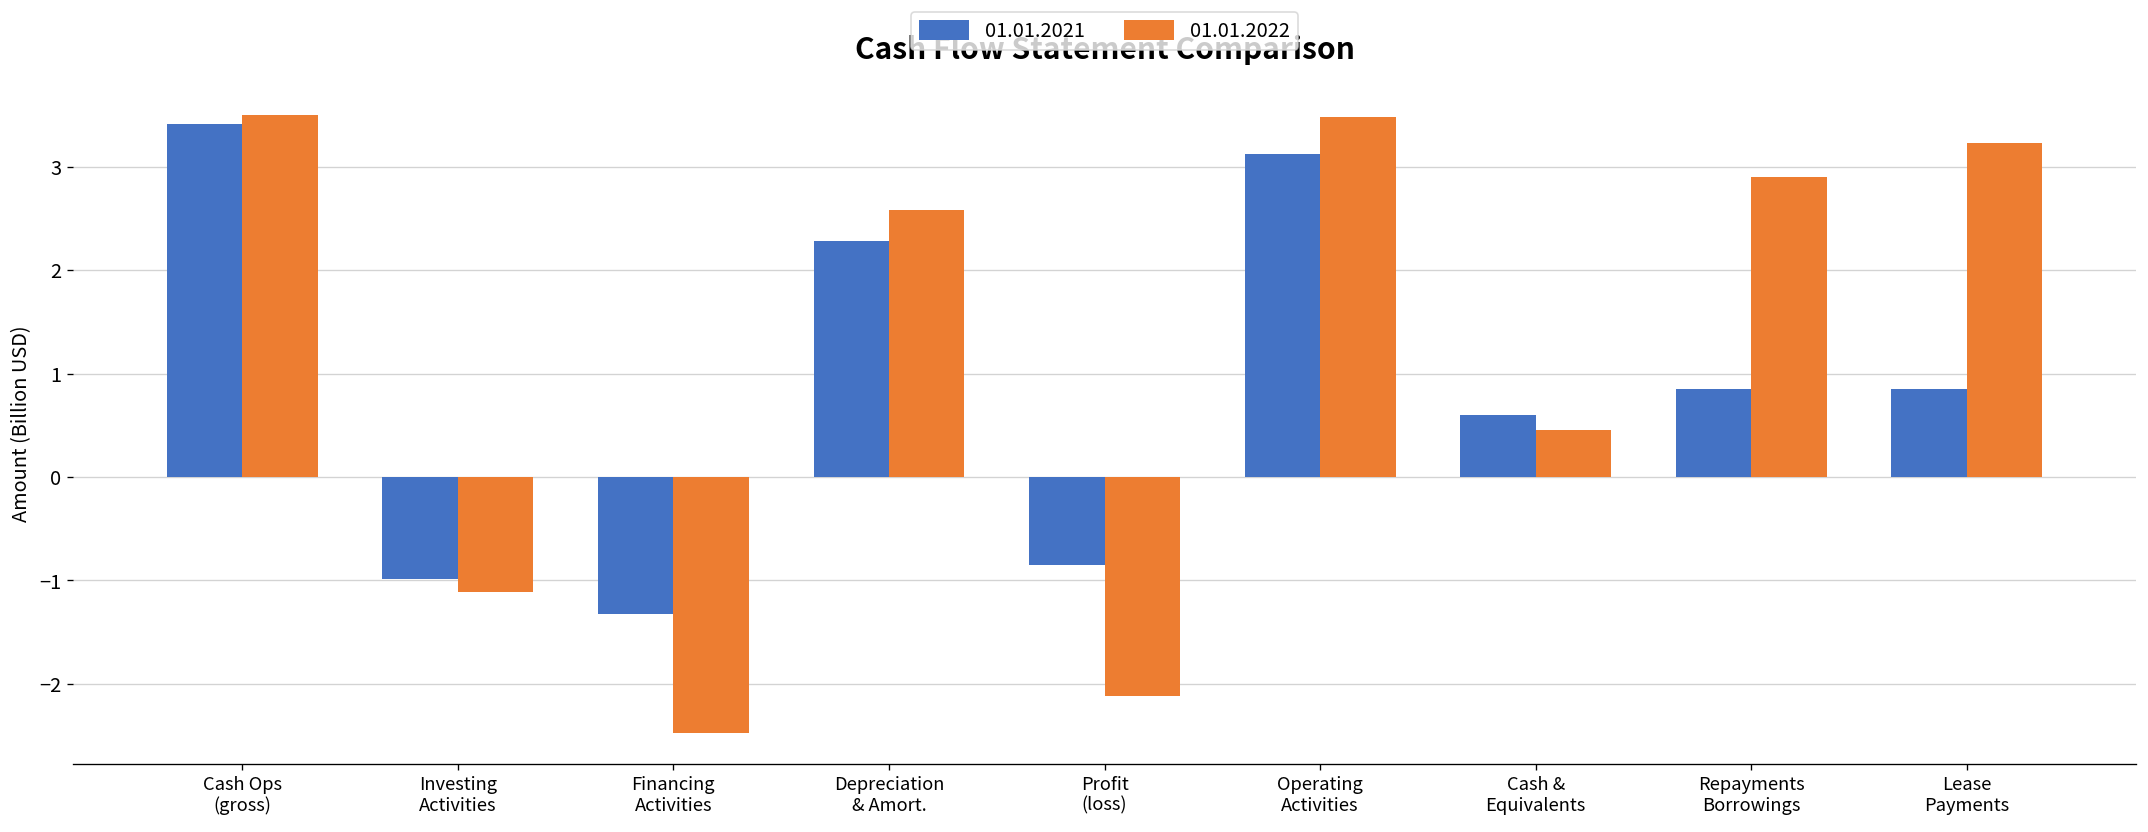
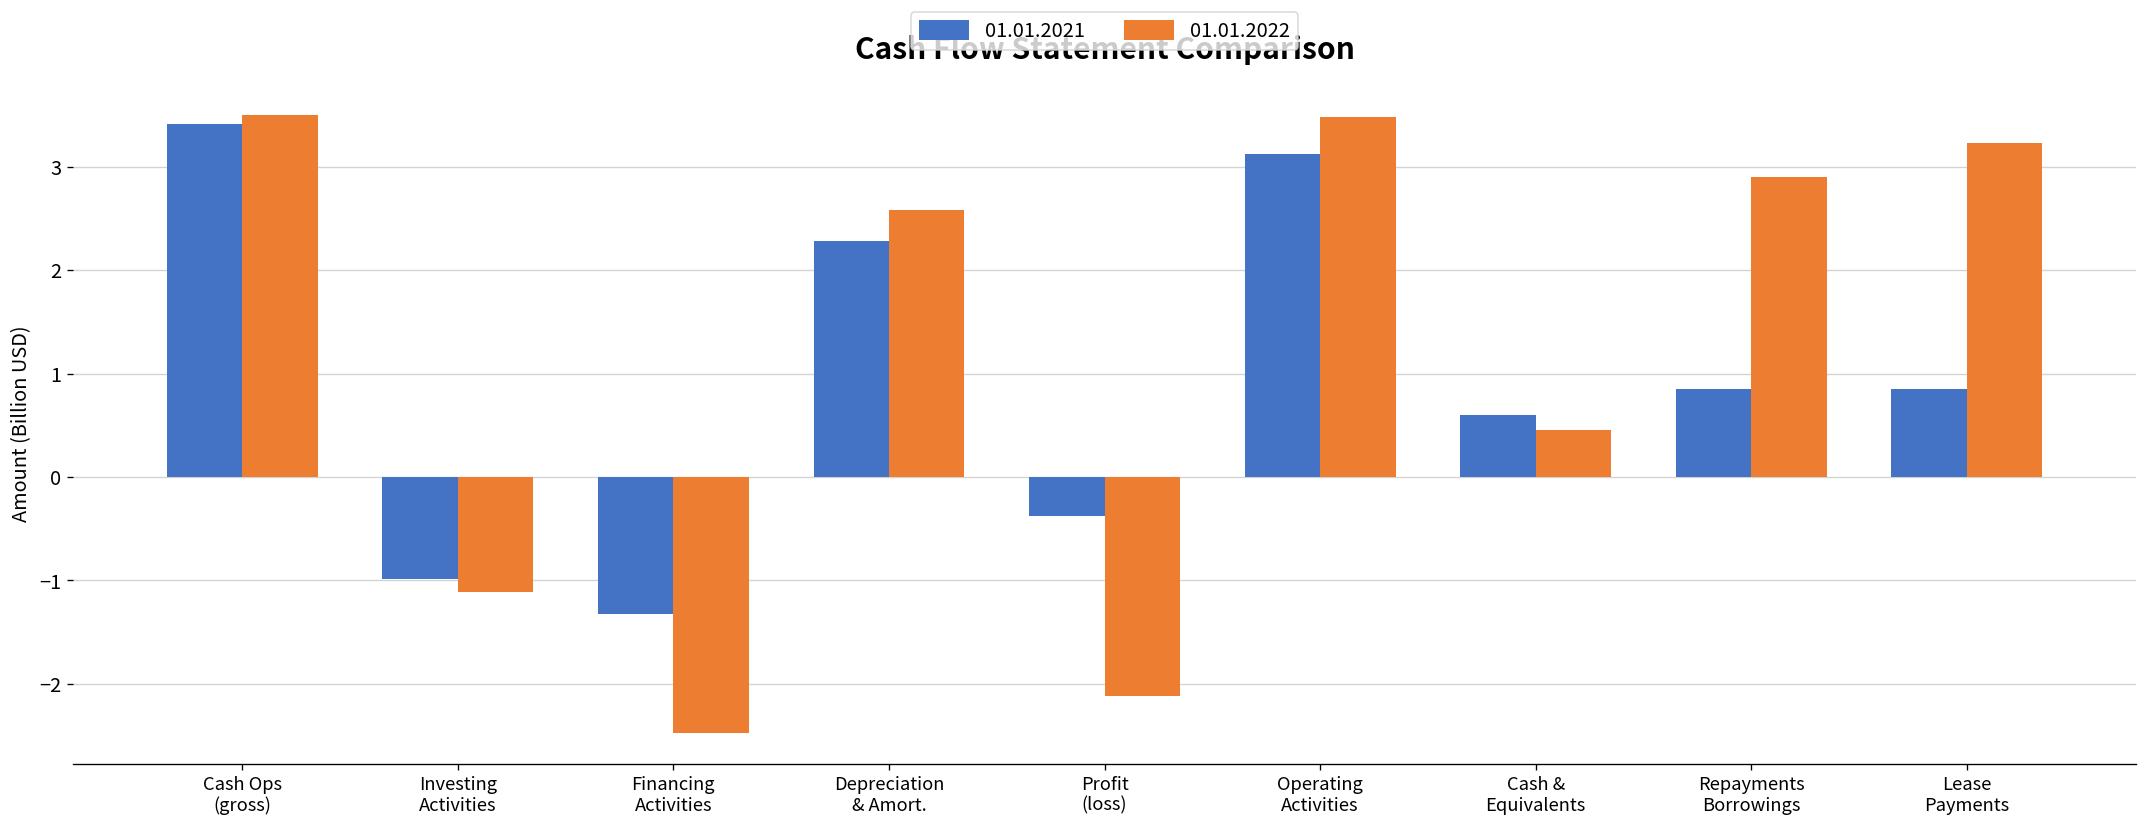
01.01.2021, Profit (loss): -0.8 -> -0.4
